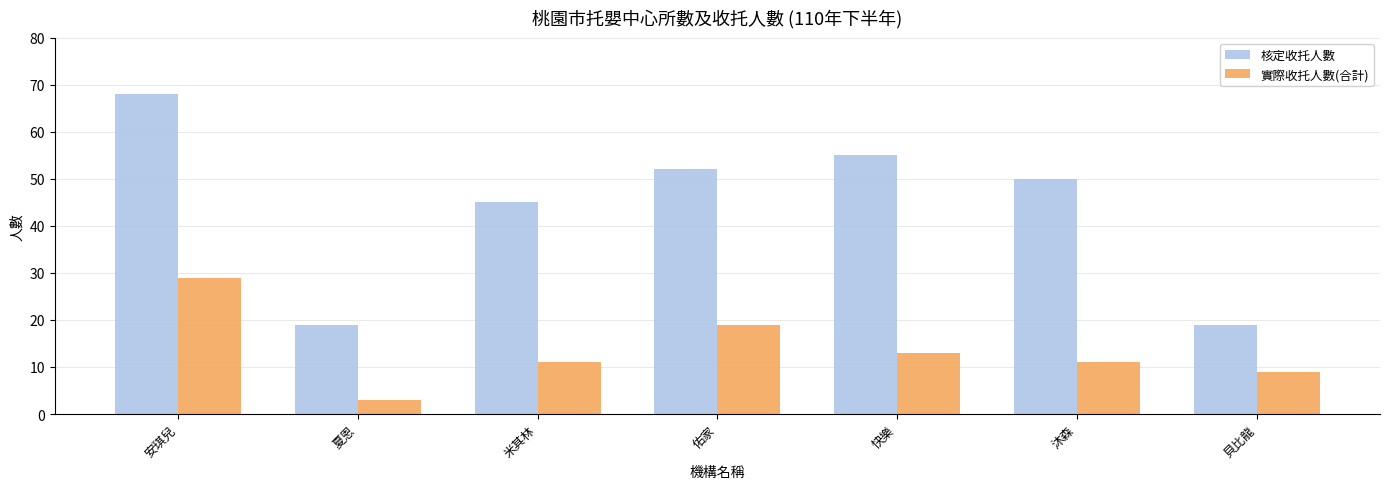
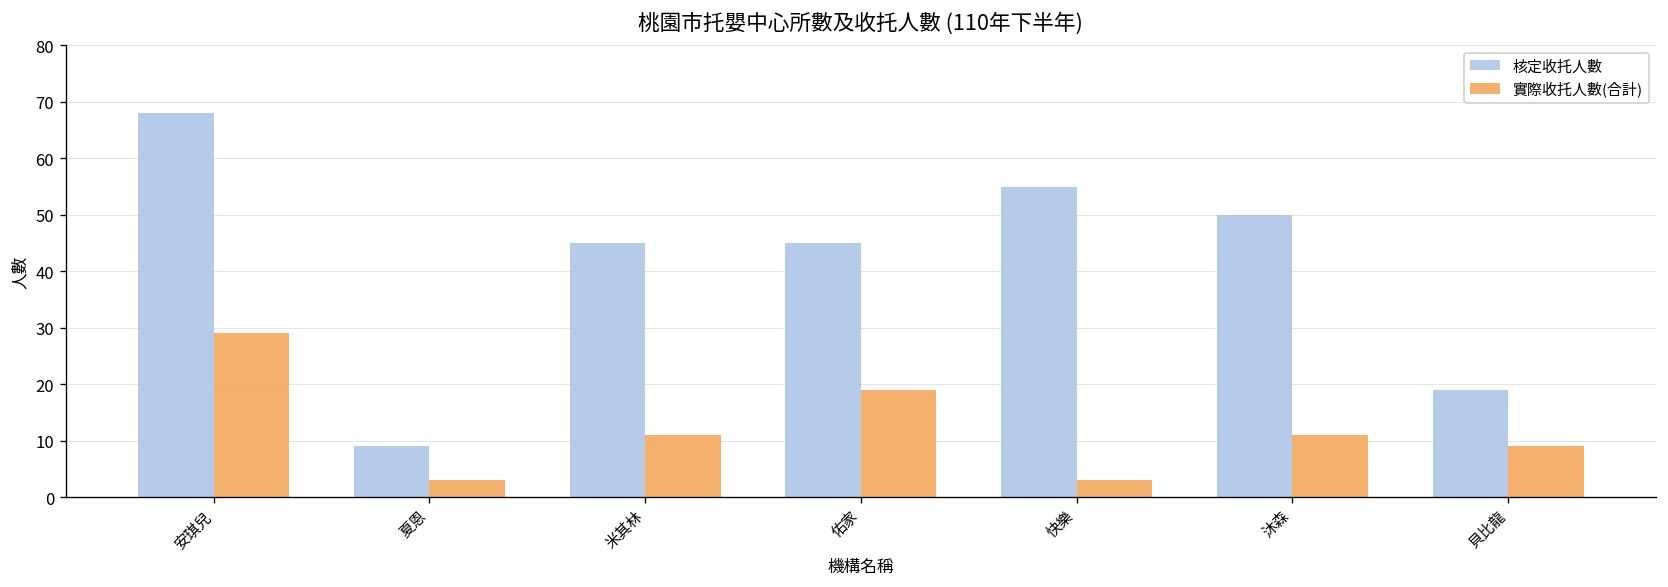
核定收托人數, 夏恩: 19 -> 9
核定收托人數, 佑家: 52 -> 45
實際收托人數(合計), 快樂: 13 -> 3
